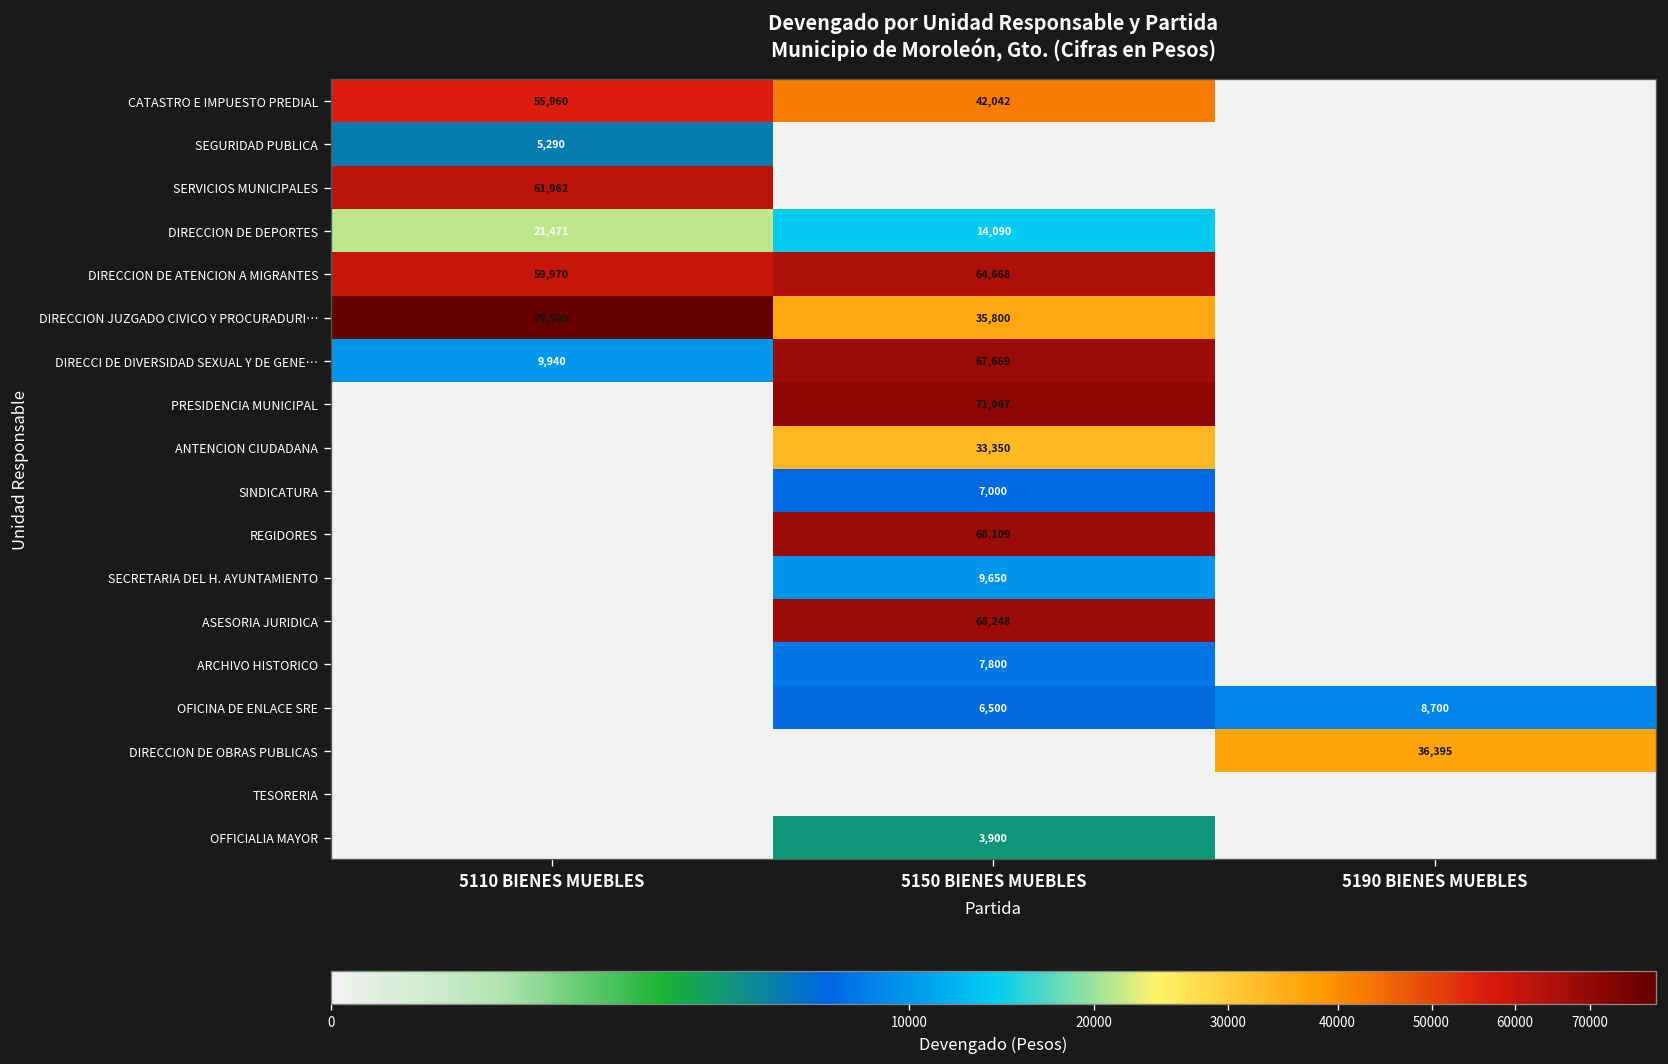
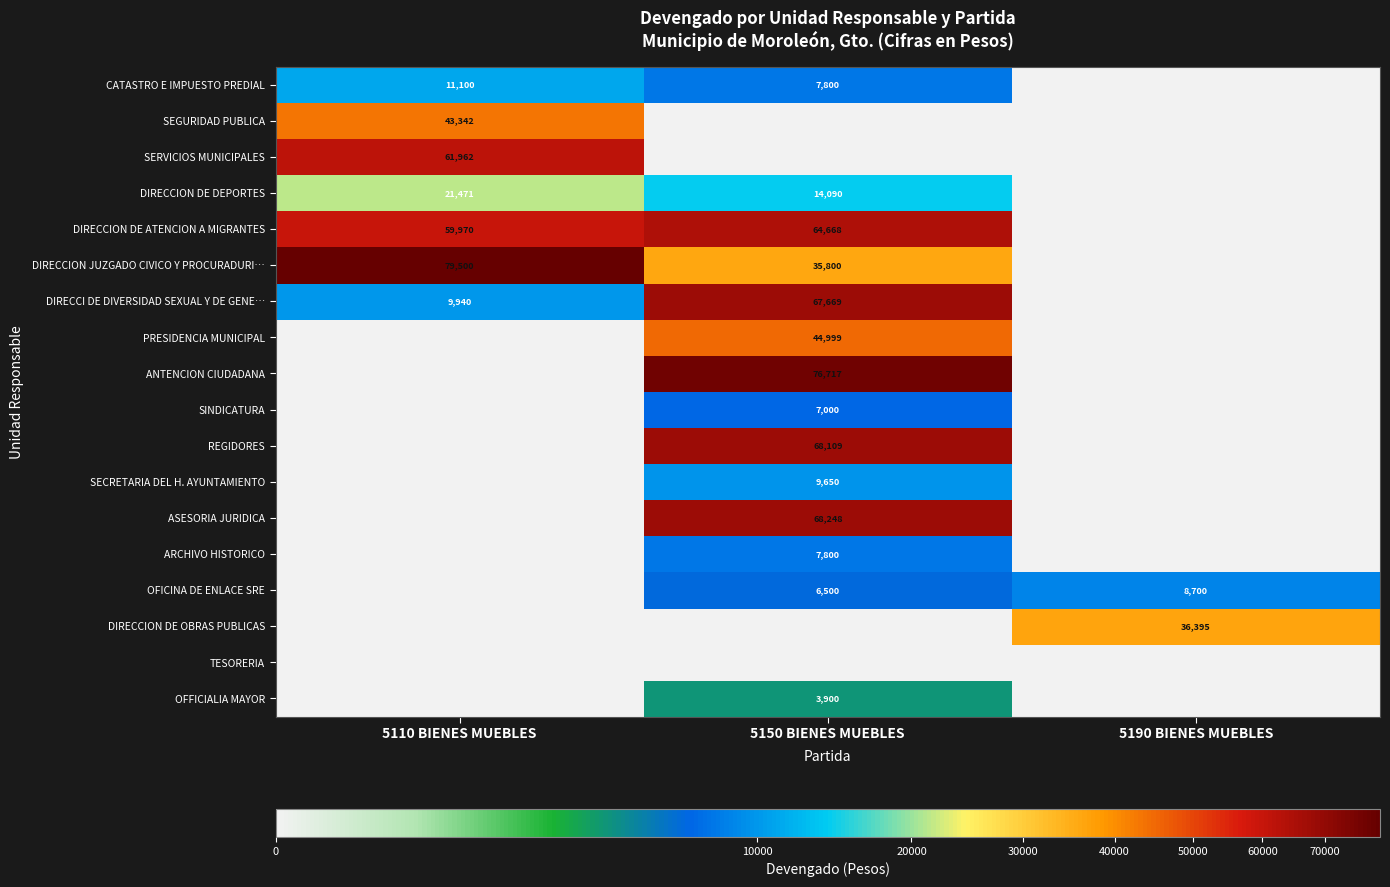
CATASTRO E IMPUESTO PREDIAL, 5110 BIENES MUEBLES: 55,960 -> 11,100
CATASTRO E IMPUESTO PREDIAL, 5150 BIENES MUEBLES: 42,042 -> 7,800
SEGURIDAD PUBLICA, 5110 BIENES MUEBLES: 5,290 -> 43,342
PRESIDENCIA MUNICIPAL, 5150 BIENES MUEBLES: 71,067 -> 44,999
ANTENCION CIUDADANA, 5150 BIENES MUEBLES: 33,350 -> 76,717
